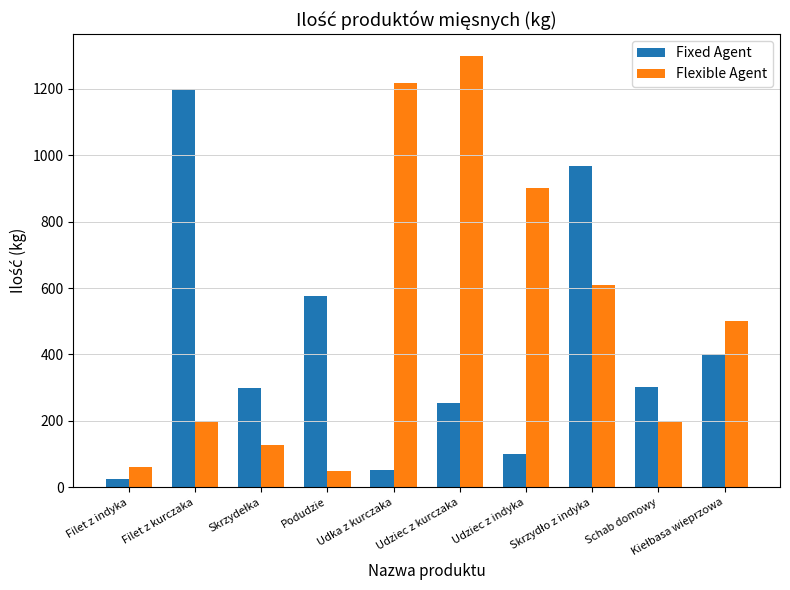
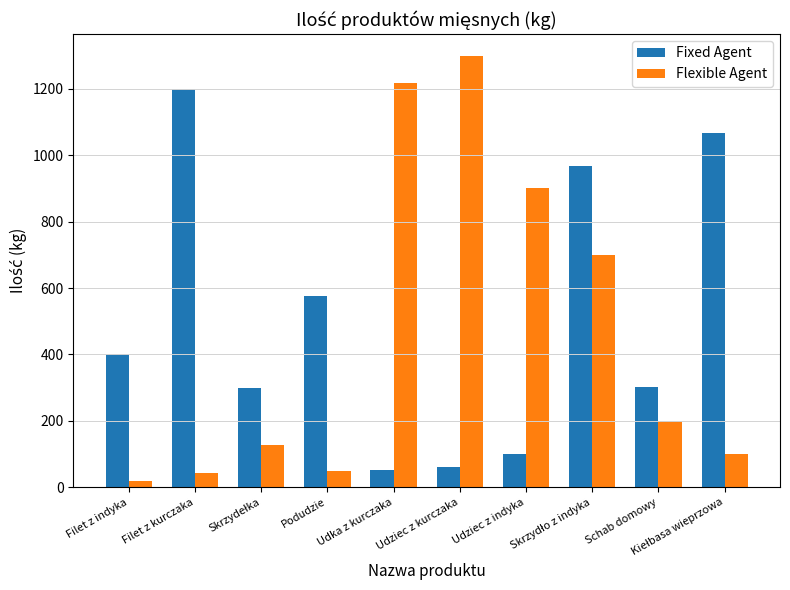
Fixed Agent, Filet z indyka: 30 -> 400
Flexible Agent, Filet z indyka: 60 -> 20
Flexible Agent, Filet z kurczaka: 200 -> 40
Fixed Agent, Udziec z kurczaka: 260 -> 60
Flexible Agent, Skrzydło z indyka: 610 -> 700
Fixed Agent, Kiełbasa wieprzowa: 400 -> 1070
Flexible Agent, Kiełbasa wieprzowa: 500 -> 100
